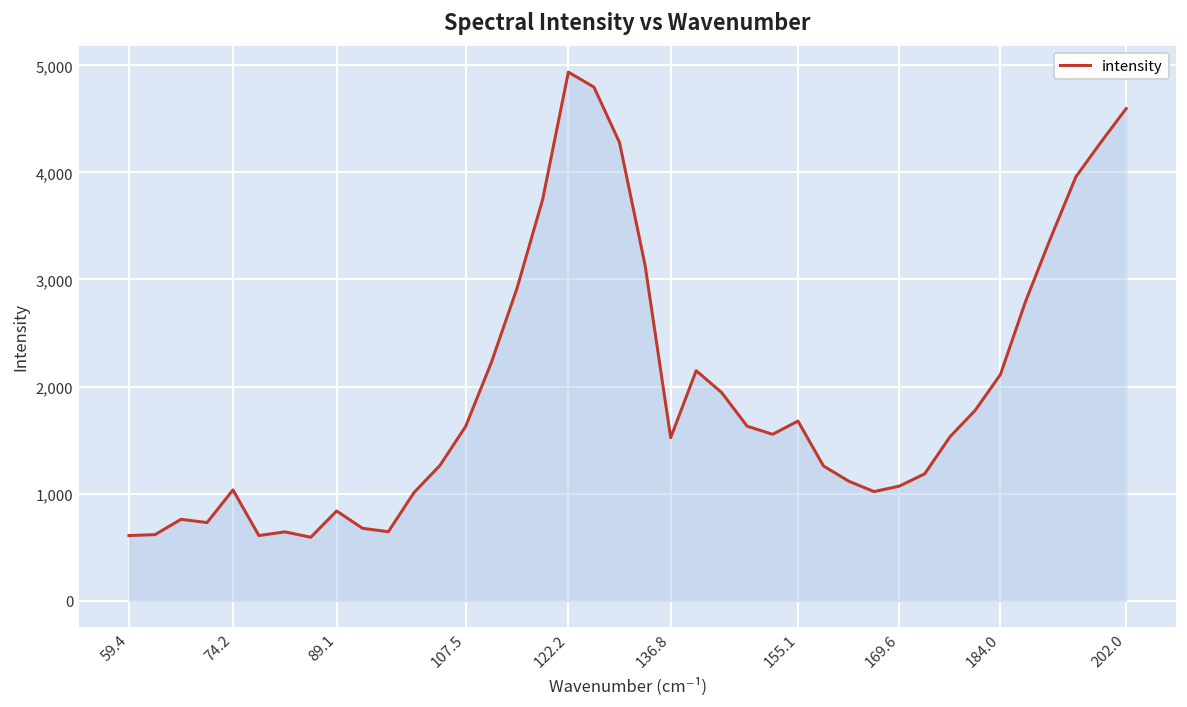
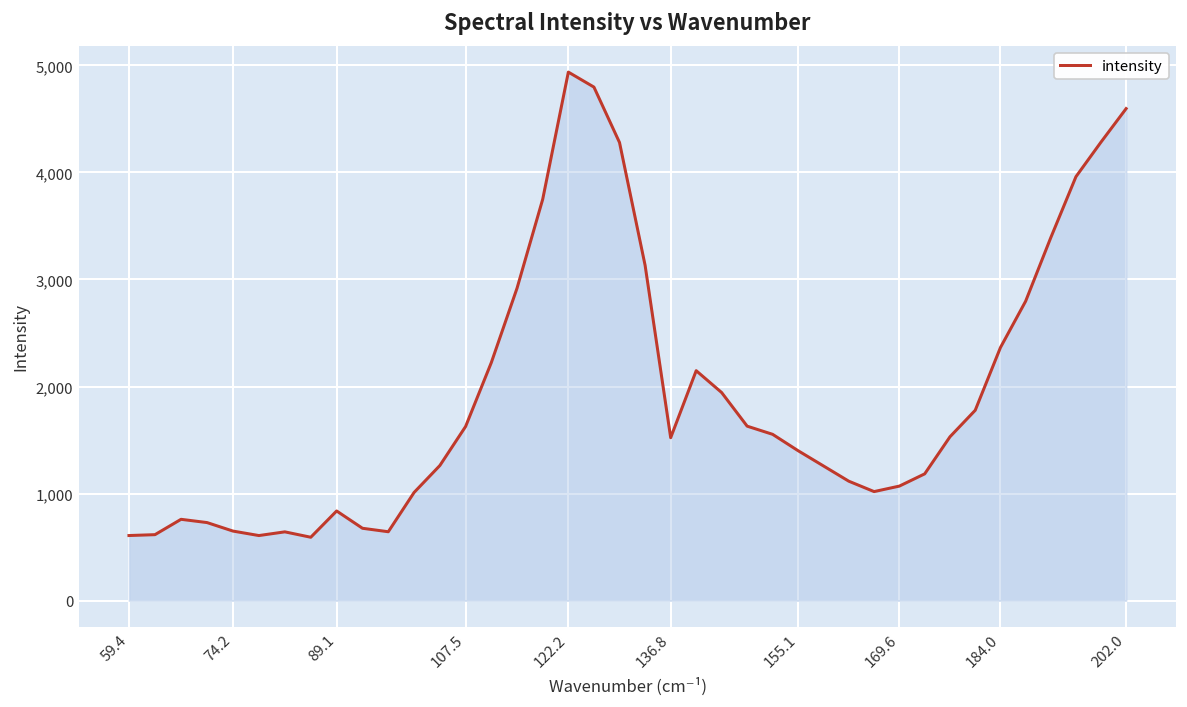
74.2: 1,000 -> 600
155.1: 1,700 -> 1,400
184.0: 2,100 -> 2,400
